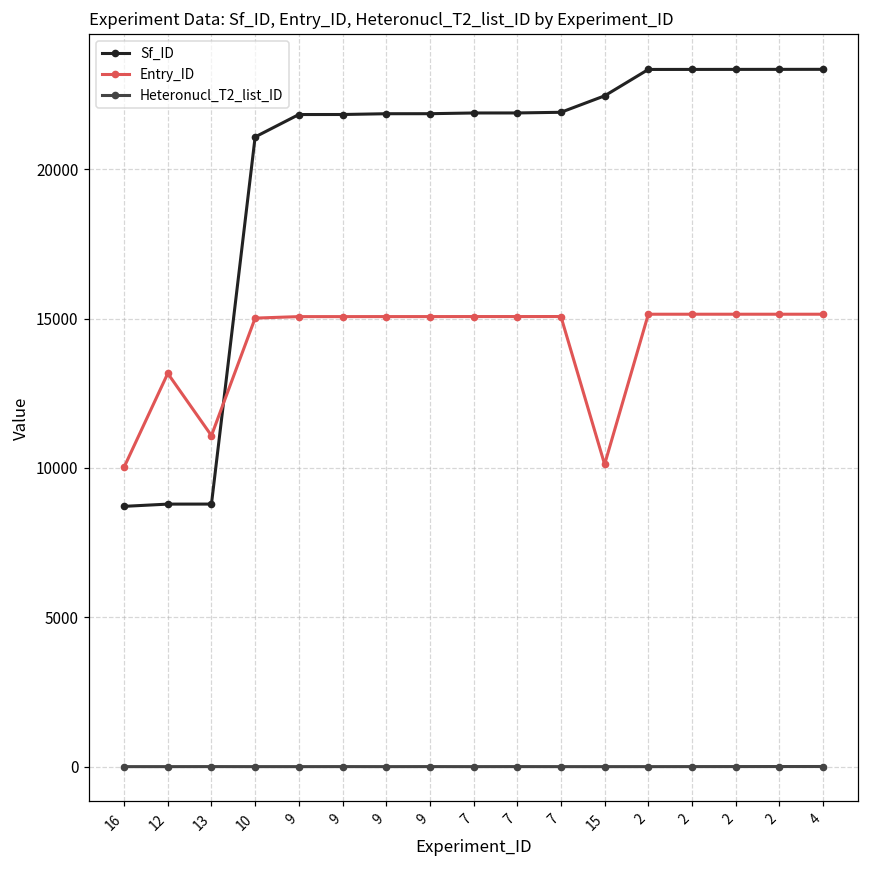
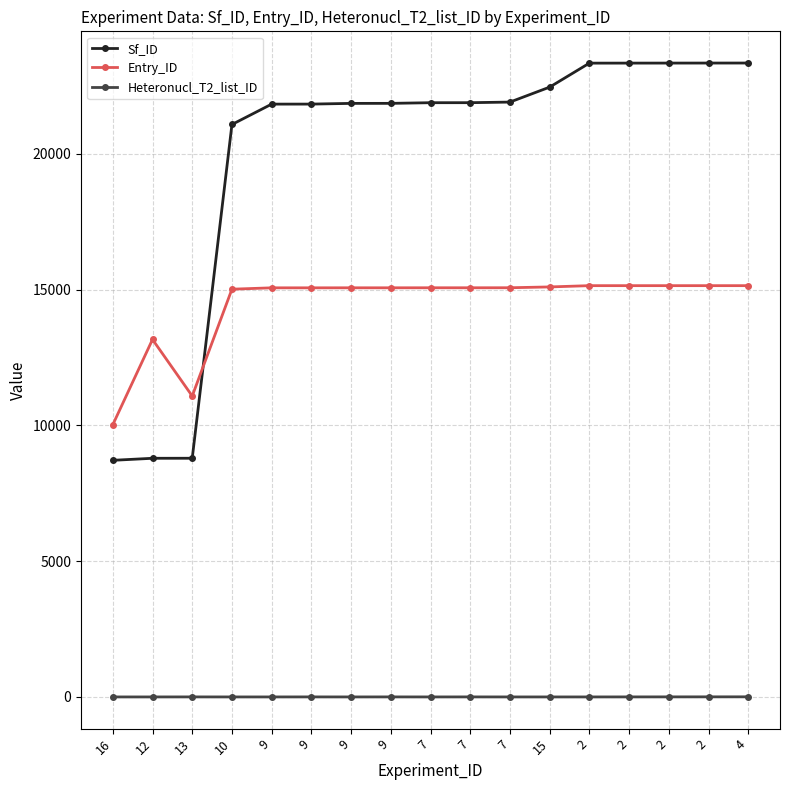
Entry_ID, 15: 10100 -> 15100
